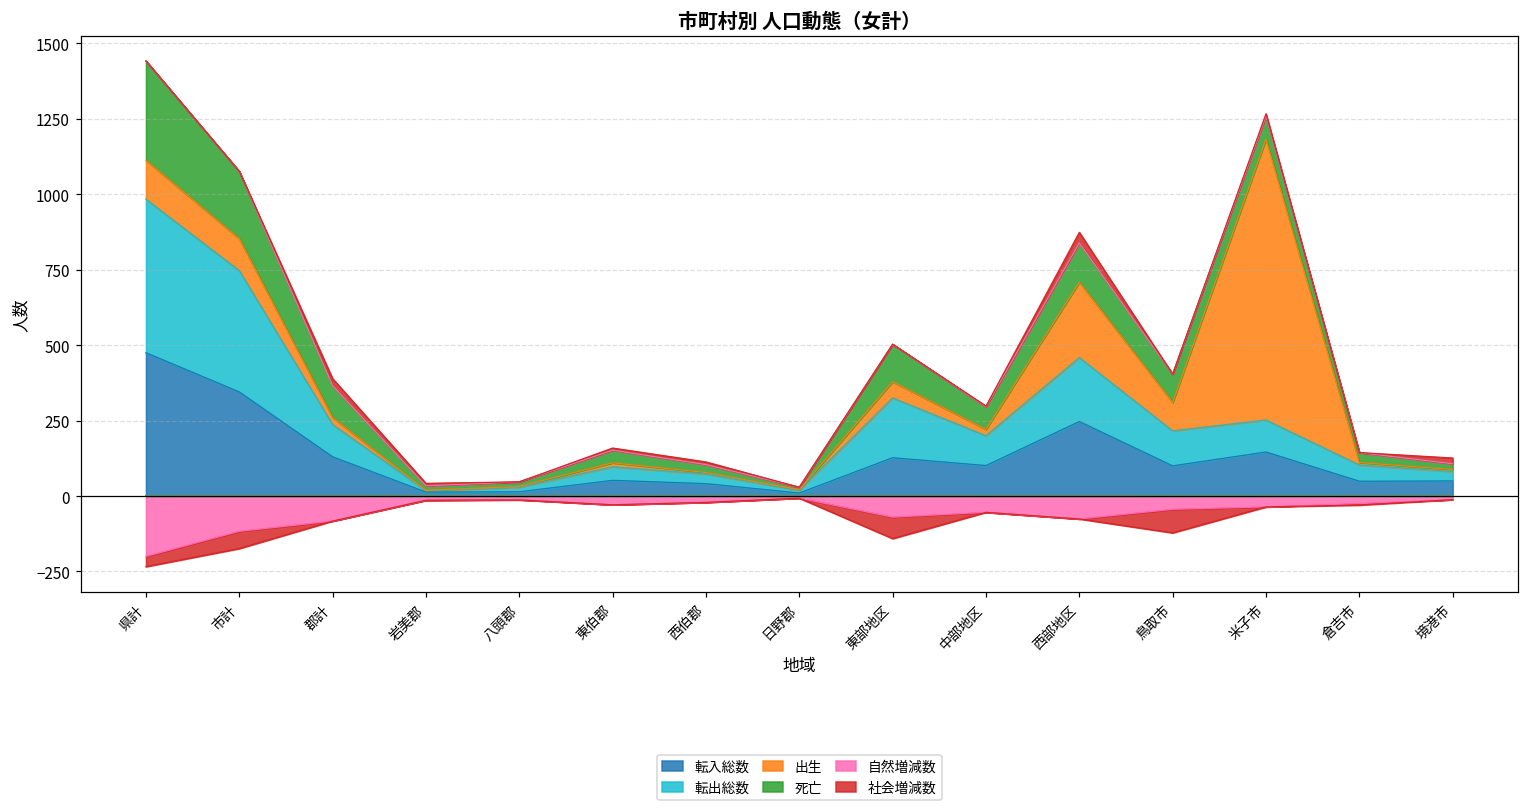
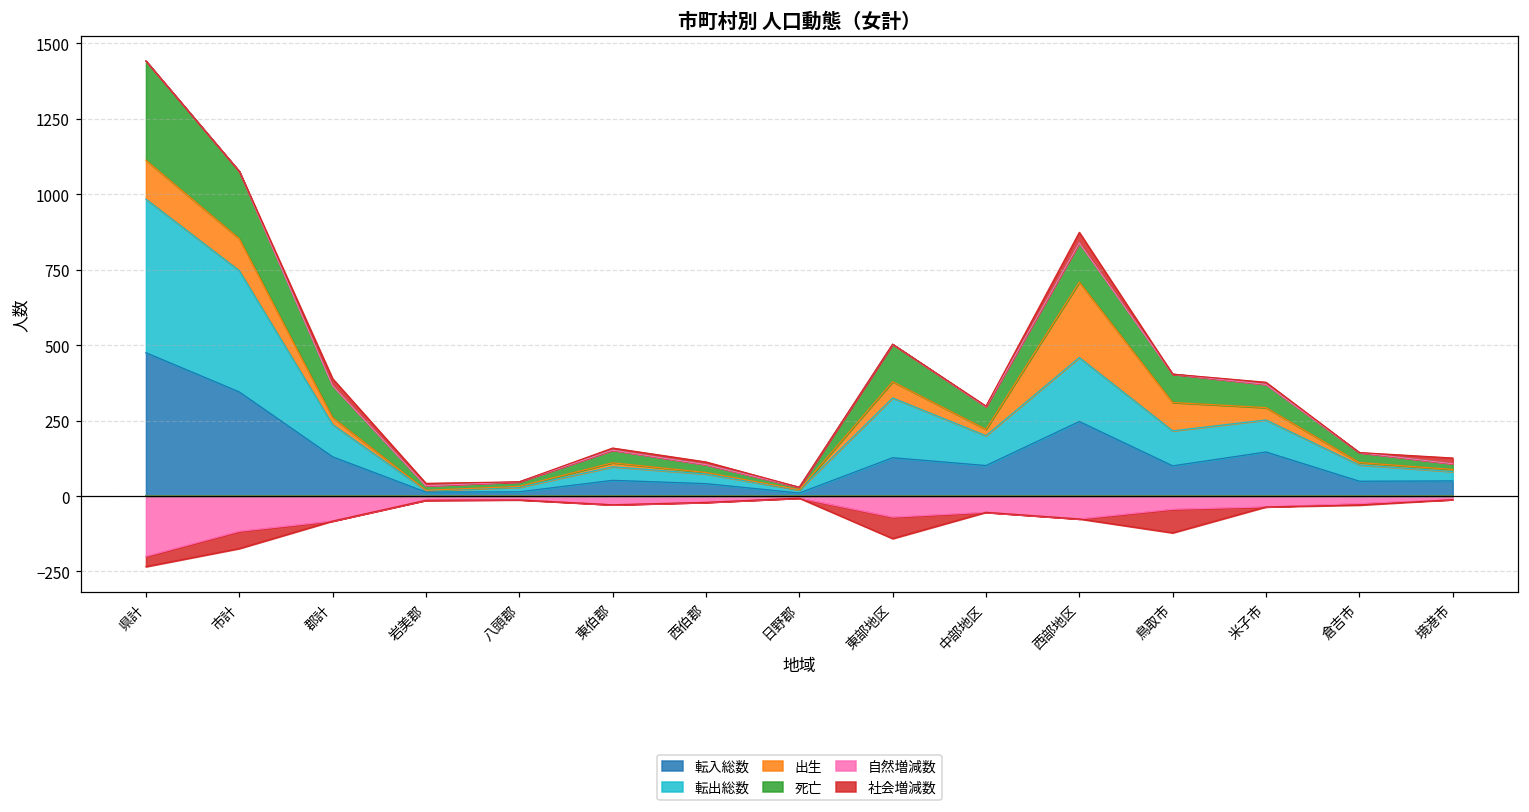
出生, 米子市: 930 -> 40
